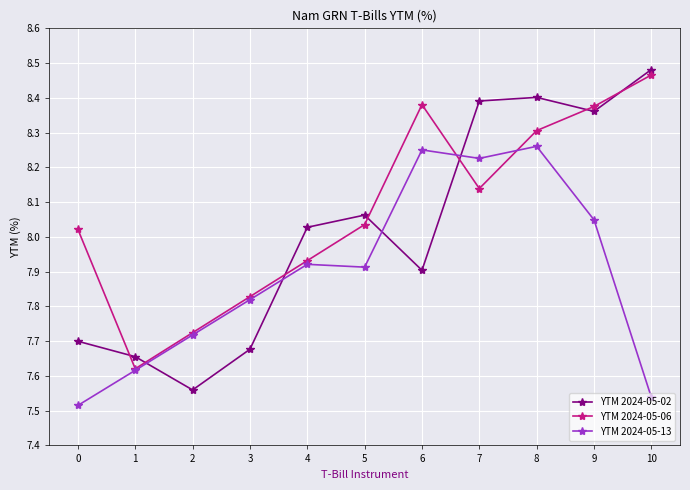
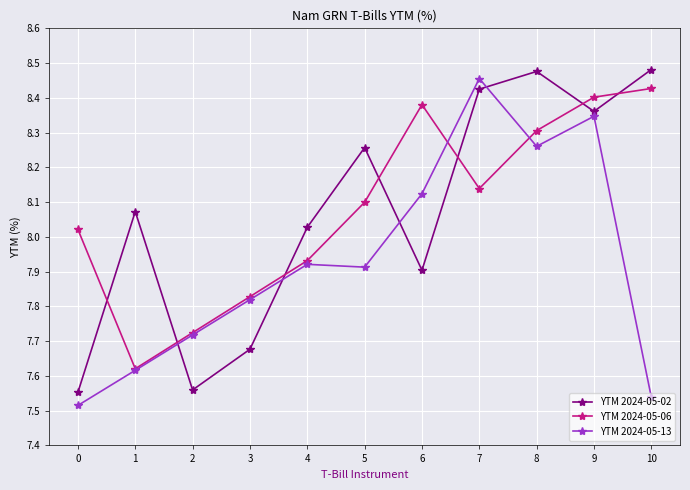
YTM 2024-05-02, 0: 7.70 -> 7.55
YTM 2024-05-02, 1: 7.66 -> 8.07
YTM 2024-05-02, 5: 8.06 -> 8.26
YTM 2024-05-06, 5: 8.04 -> 8.10
YTM 2024-05-13, 6: 8.25 -> 8.12
YTM 2024-05-02, 7: 8.39 -> 8.42
YTM 2024-05-13, 7: 8.23 -> 8.46
YTM 2024-05-02, 8: 8.40 -> 8.48
YTM 2024-05-06, 9: 8.38 -> 8.40
YTM 2024-05-13, 9: 8.05 -> 8.35
YTM 2024-05-06, 10: 8.47 -> 8.43
